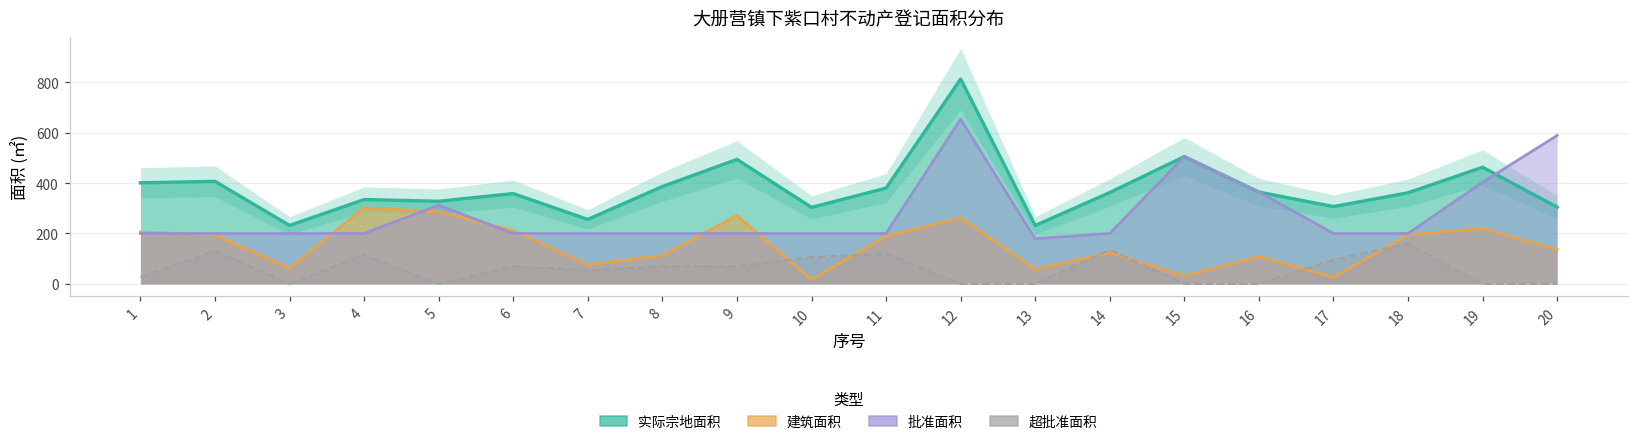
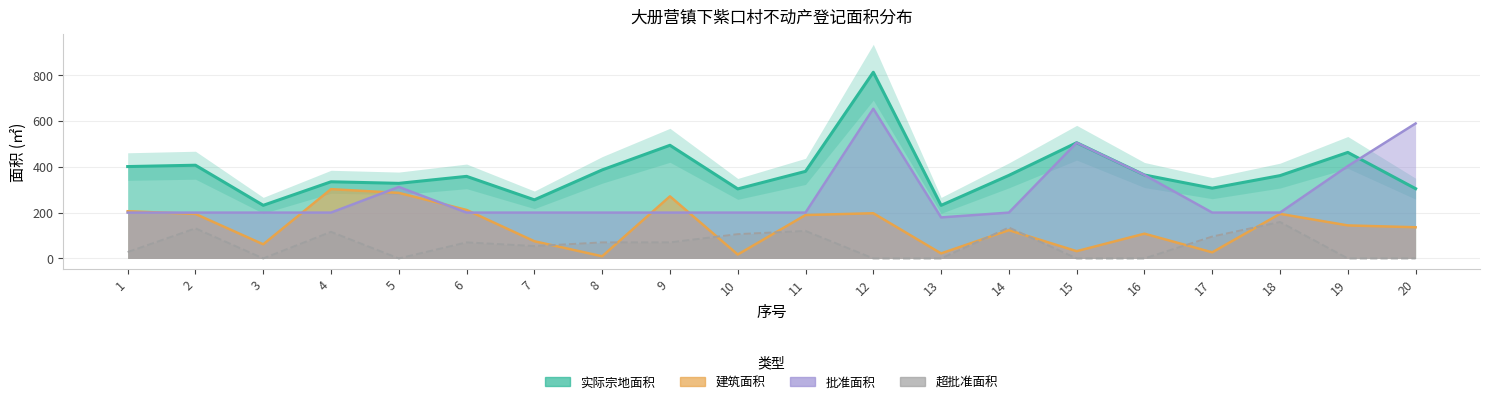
建筑面积, 8: 110 -> 10
建筑面积, 12: 260 -> 200
建筑面积, 13: 60 -> 20
建筑面积, 19: 220 -> 140
